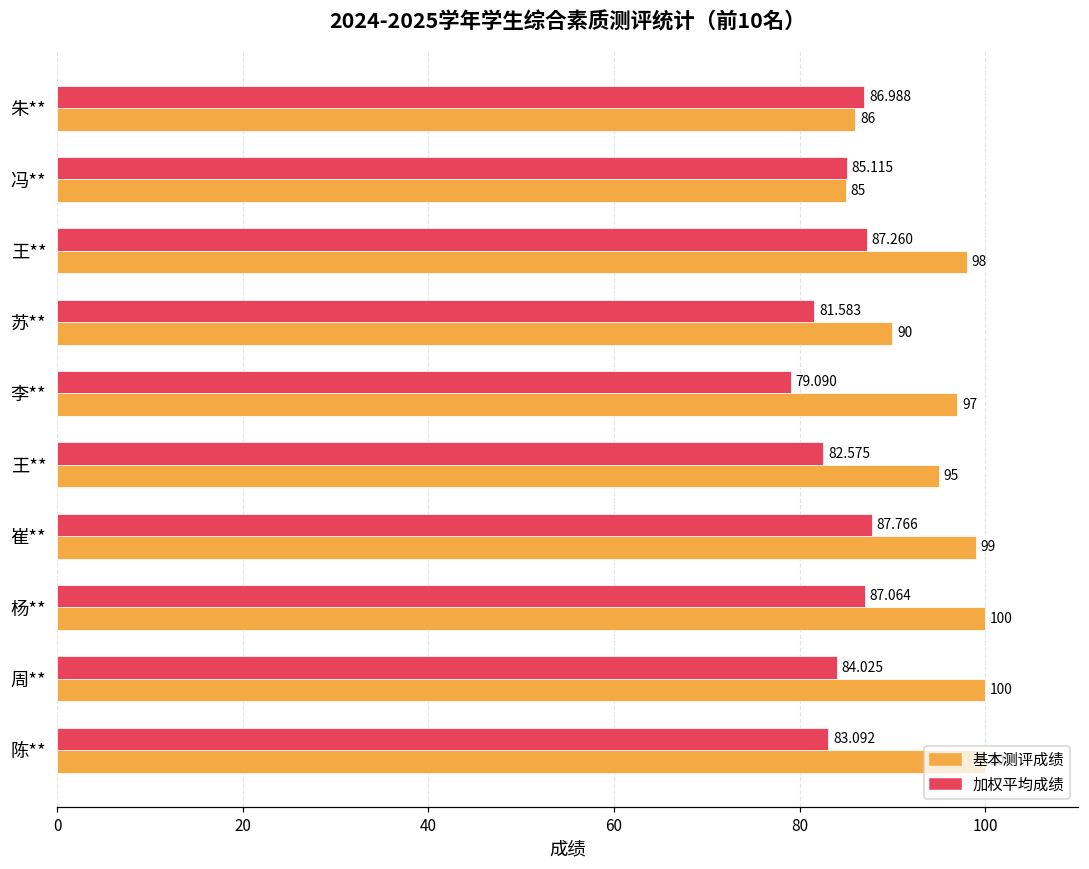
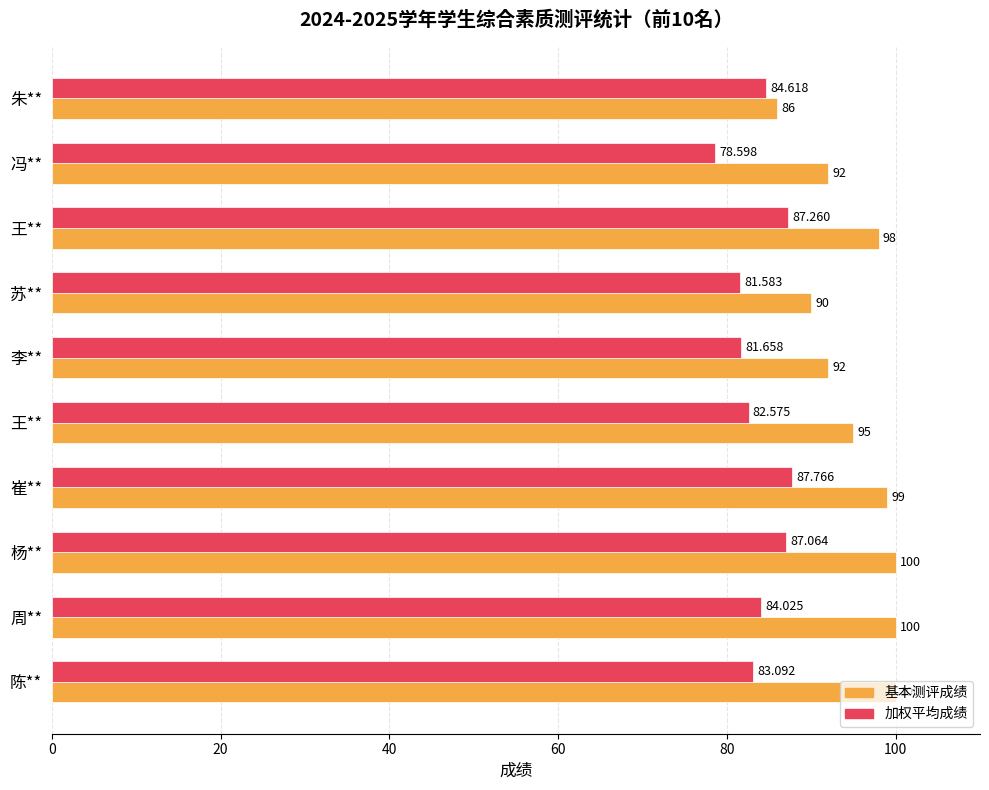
加权平均成绩, 朱**: 86.988 -> 84.618
加权平均成绩, 冯**: 85.115 -> 78.598
基本测评成绩, 冯**: 85 -> 92
加权平均成绩, 李**: 79.090 -> 81.658
基本测评成绩, 李**: 97 -> 92
